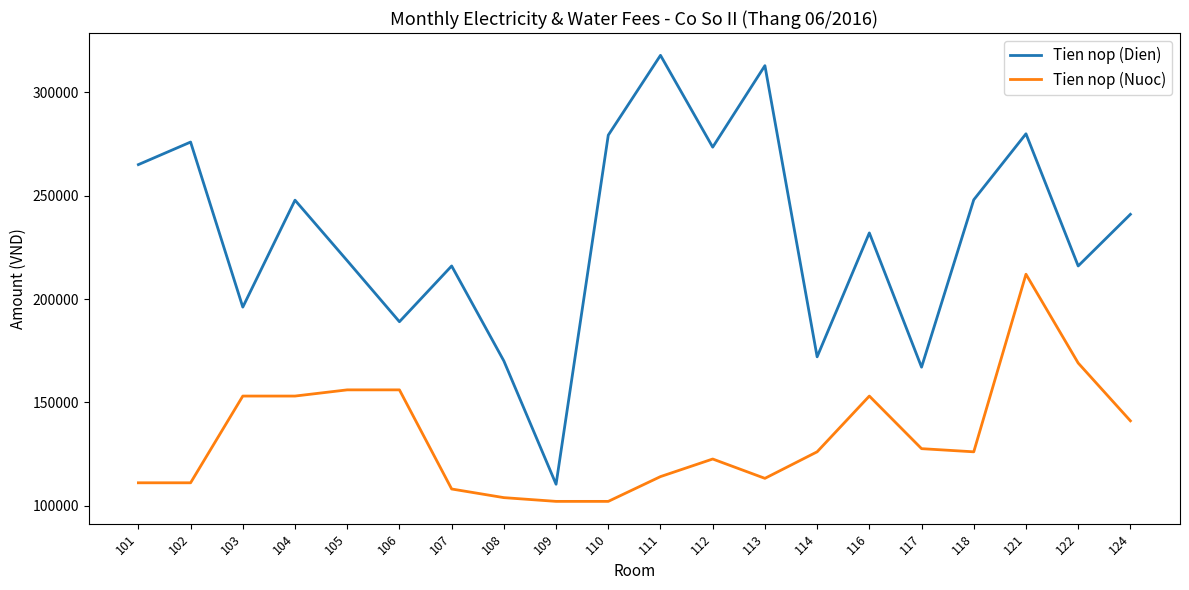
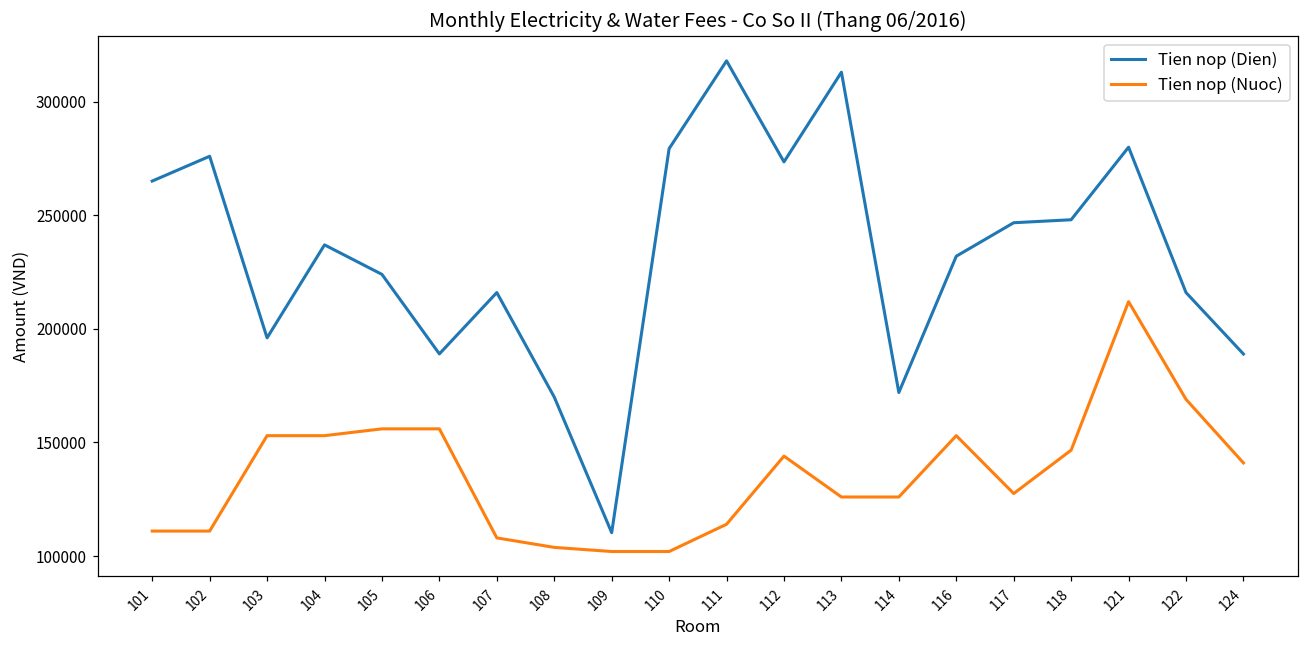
Tien nop (Dien), 104: 248000 -> 237000
Tien nop (Dien), 105: 219000 -> 224000
Tien nop (Nuoc), 112: 123000 -> 144000
Tien nop (Nuoc), 113: 113000 -> 126000
Tien nop (Dien), 117: 167000 -> 247000
Tien nop (Nuoc), 118: 126000 -> 147000
Tien nop (Dien), 124: 241000 -> 189000
